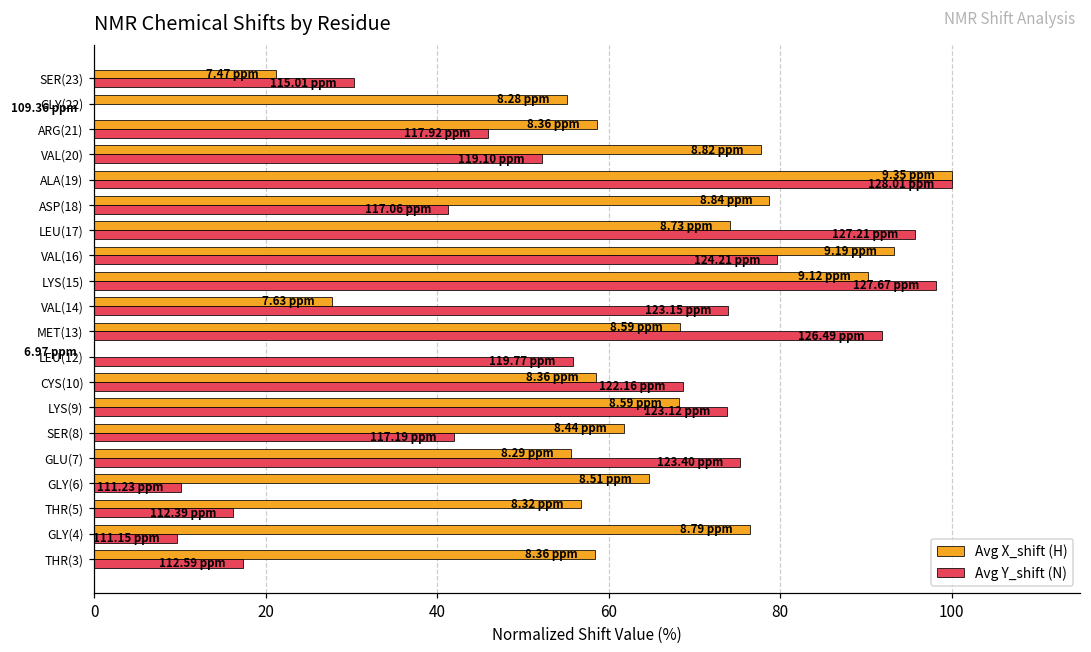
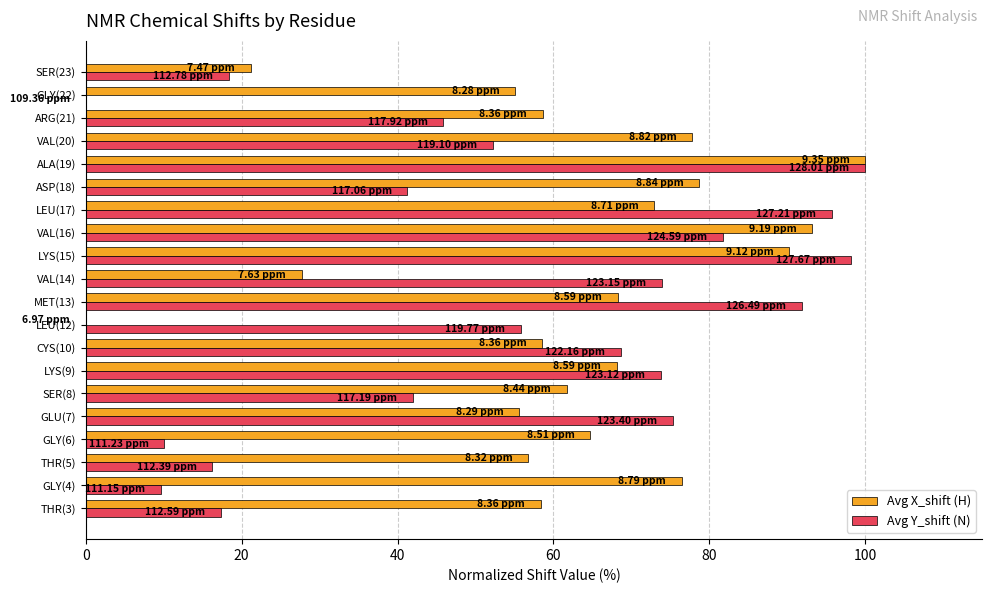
Avg Y_shift (N), SER(23): 115.01 -> 112.78
Avg X_shift (H), LEU(17): 8.73 -> 8.71
Avg Y_shift (N), VAL(16): 124.21 -> 124.59
